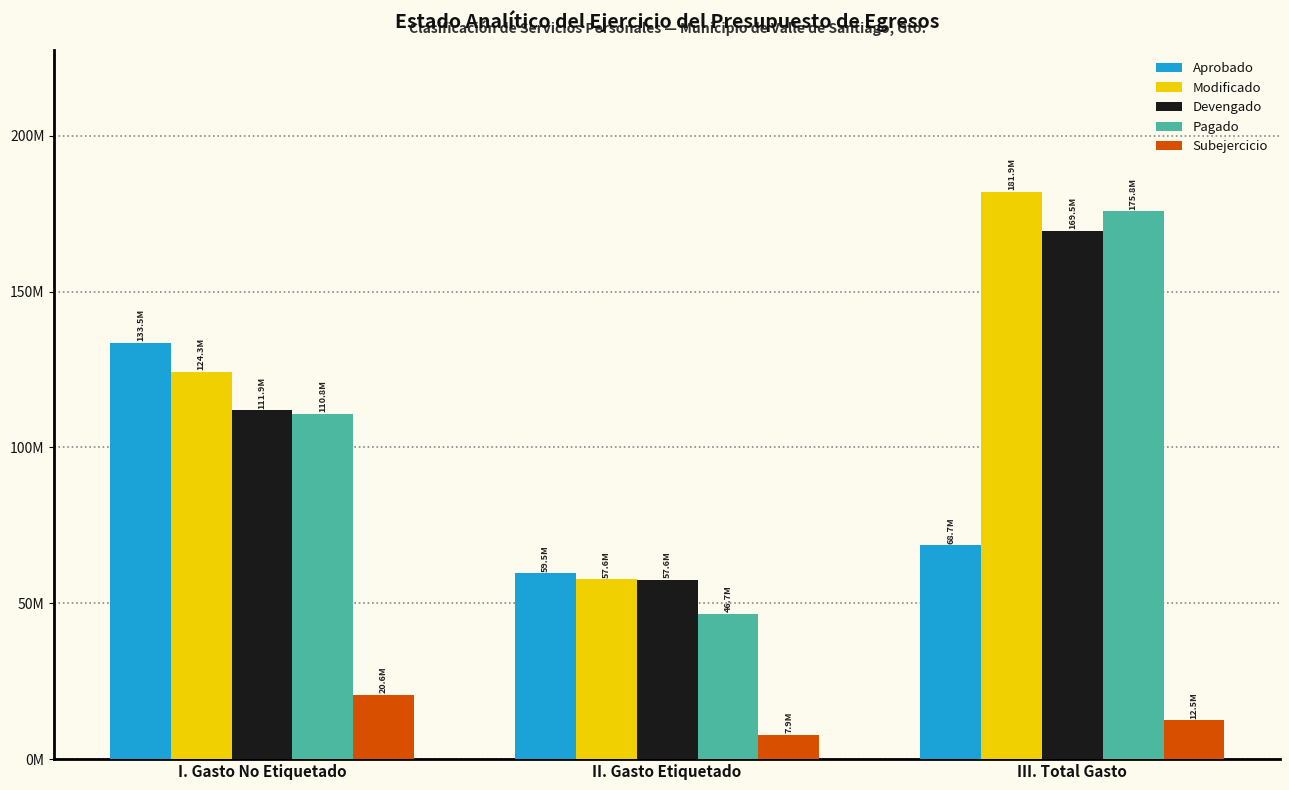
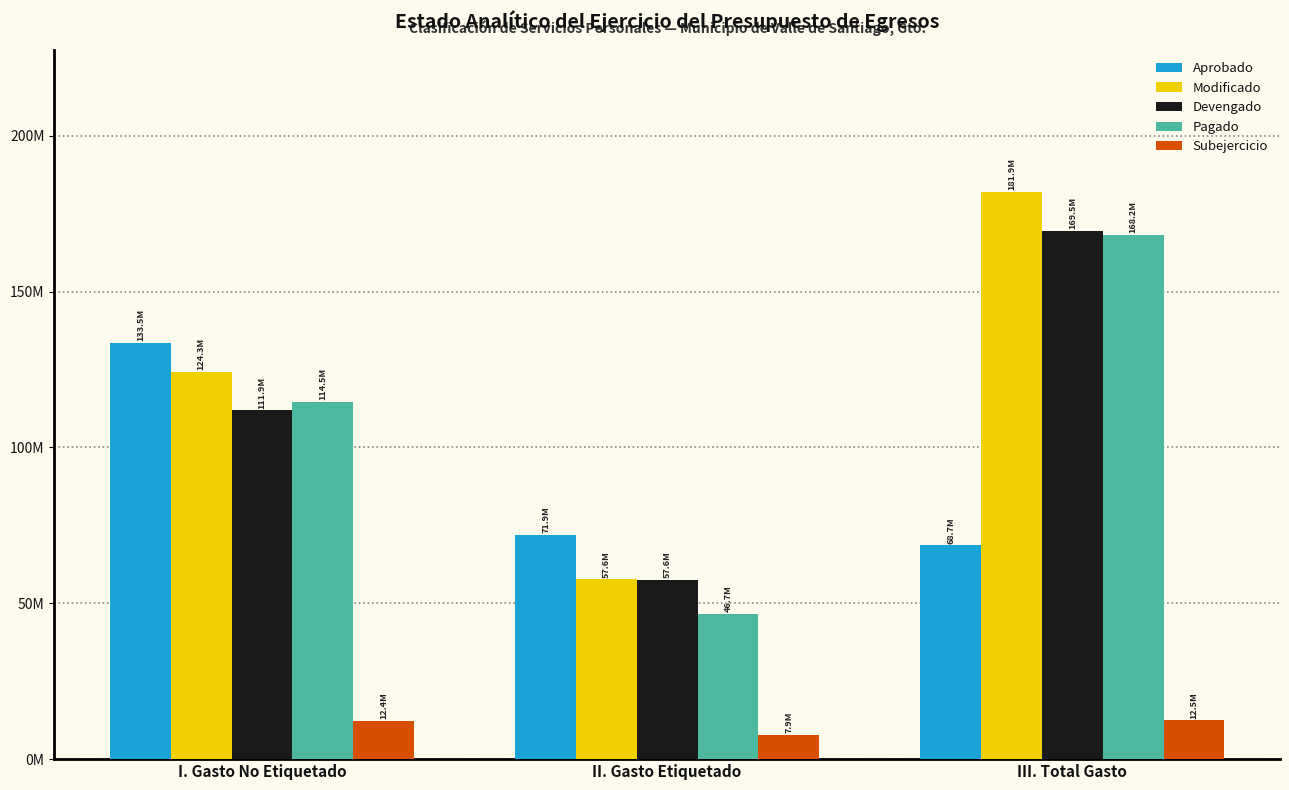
Pagado, I. Gasto No Etiquetado: 110.8M -> 114.5M
Subejercicio, I. Gasto No Etiquetado: 20.6M -> 12.4M
Aprobado, II. Gasto Etiquetado: 59.5M -> 71.9M
Pagado, III. Total Gasto: 175.8M -> 168.2M
